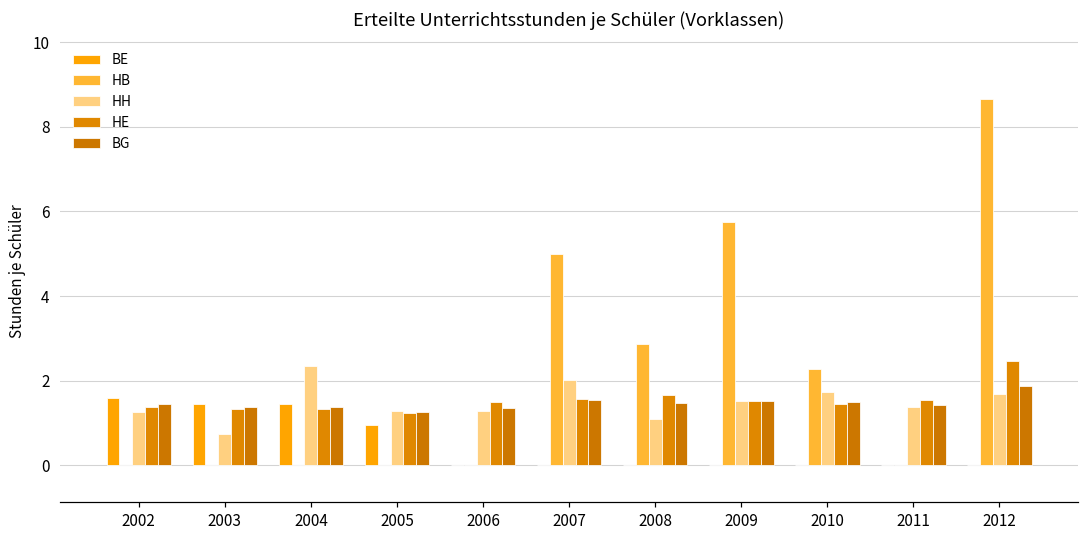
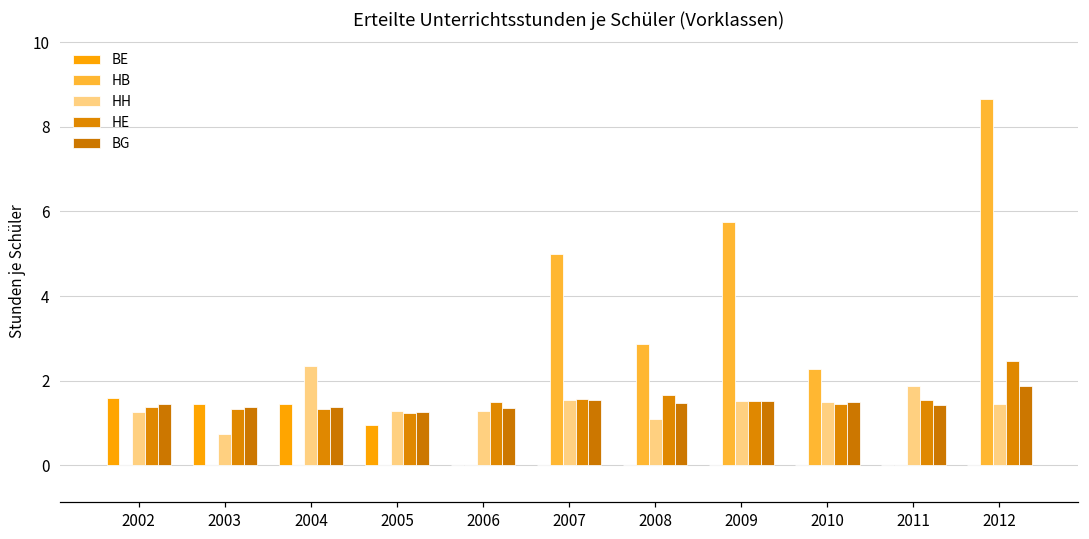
HH, 2007: 2.0 -> 1.5
HH, 2010: 1.7 -> 1.5
HH, 2011: 1.4 -> 1.9
HH, 2012: 1.7 -> 1.4
